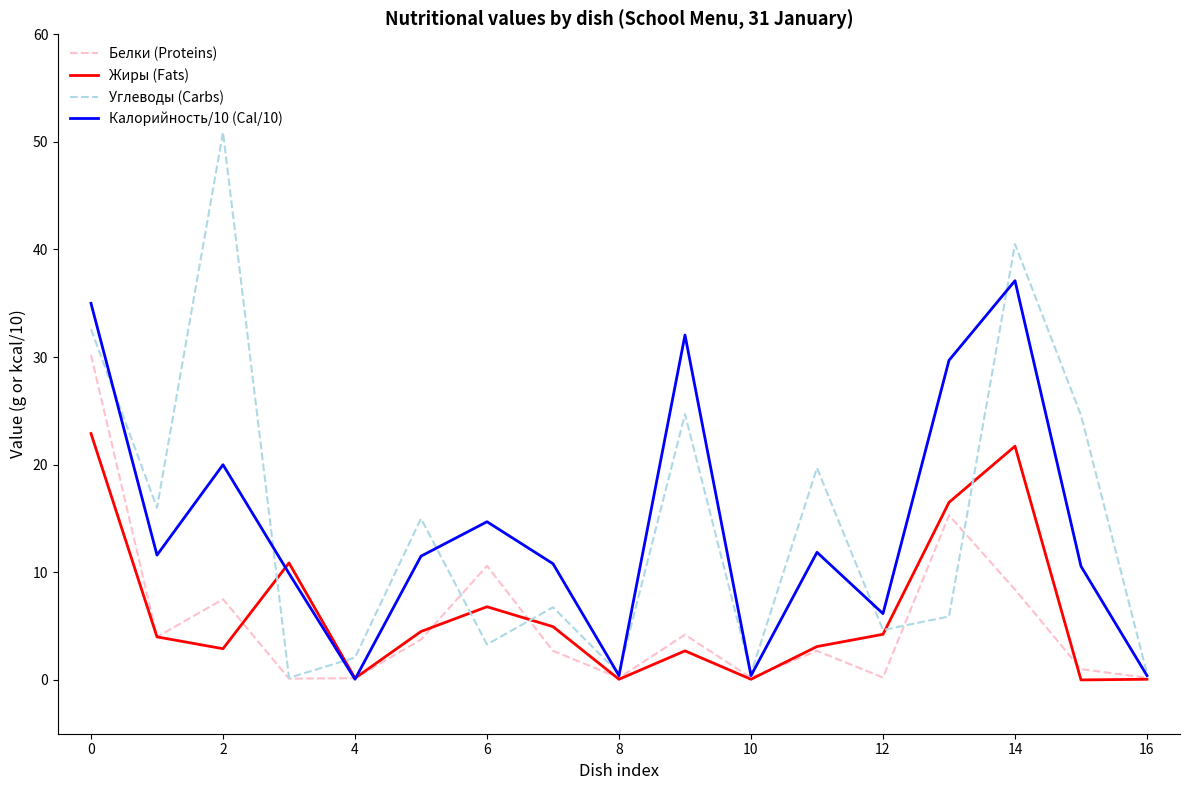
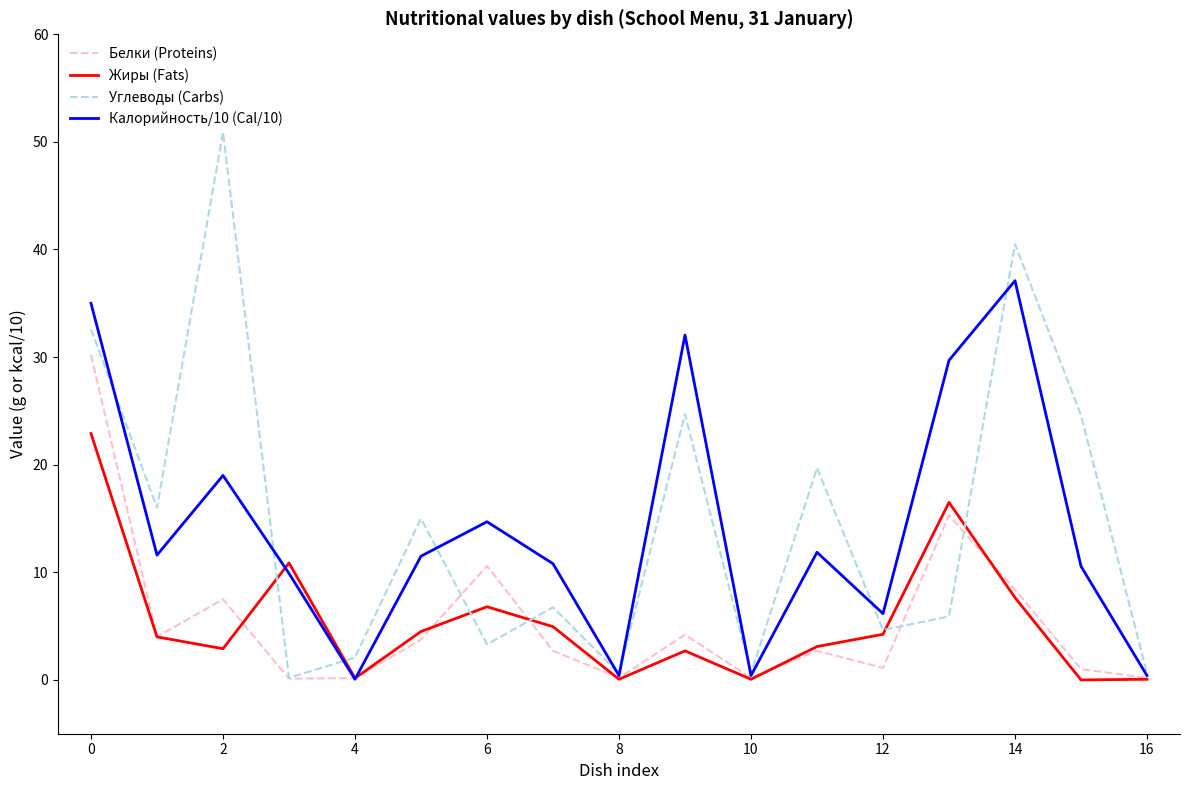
Калорийность/10 (Cal/10), 2: 20 -> 19
Белки (Proteins), 12: 0.2 -> 1.1
Жиры (Fats), 14: 21.7 -> 7.7
